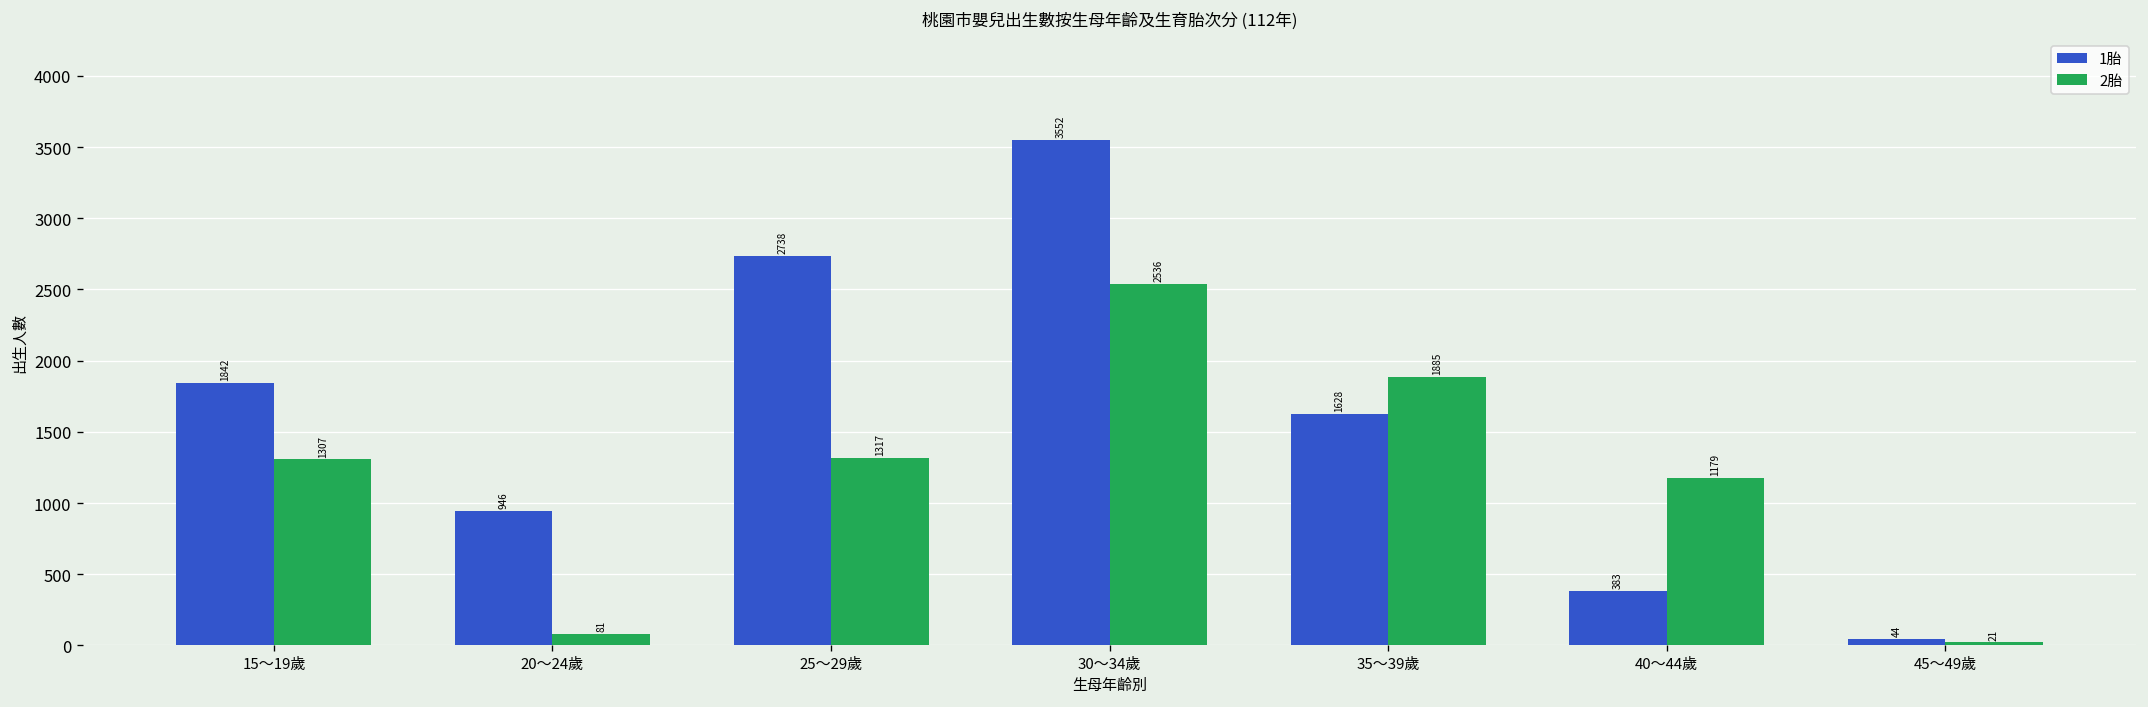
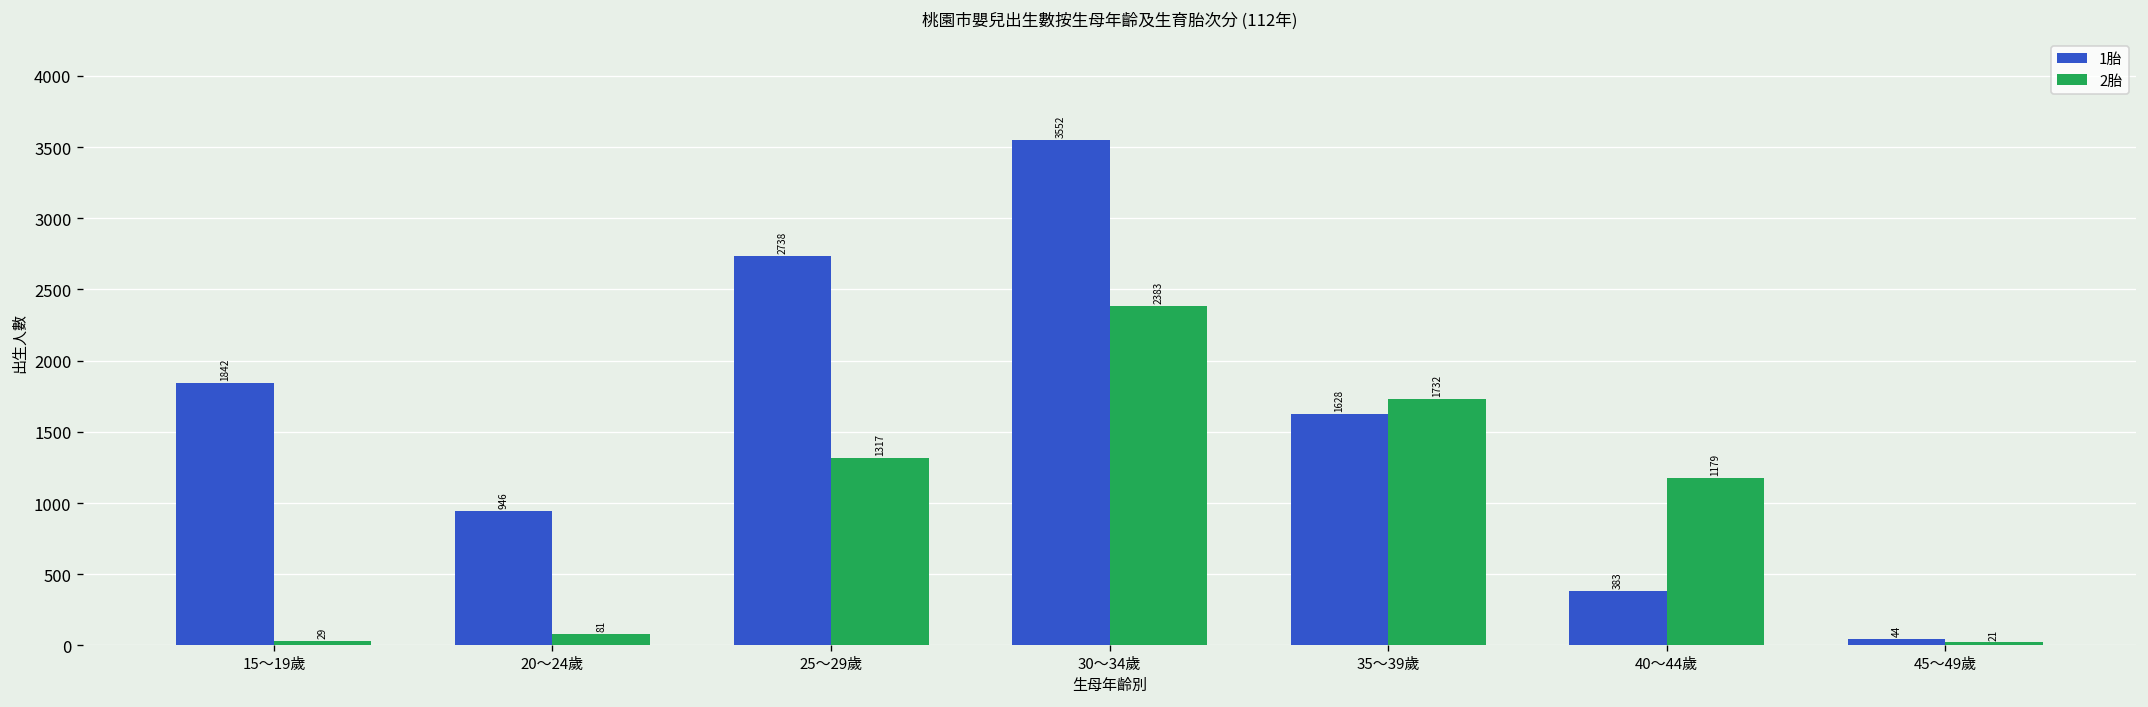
2胎, 15～19歲: 1307 -> 29
2胎, 30～34歲: 2536 -> 2383
2胎, 35～39歲: 1885 -> 1732
